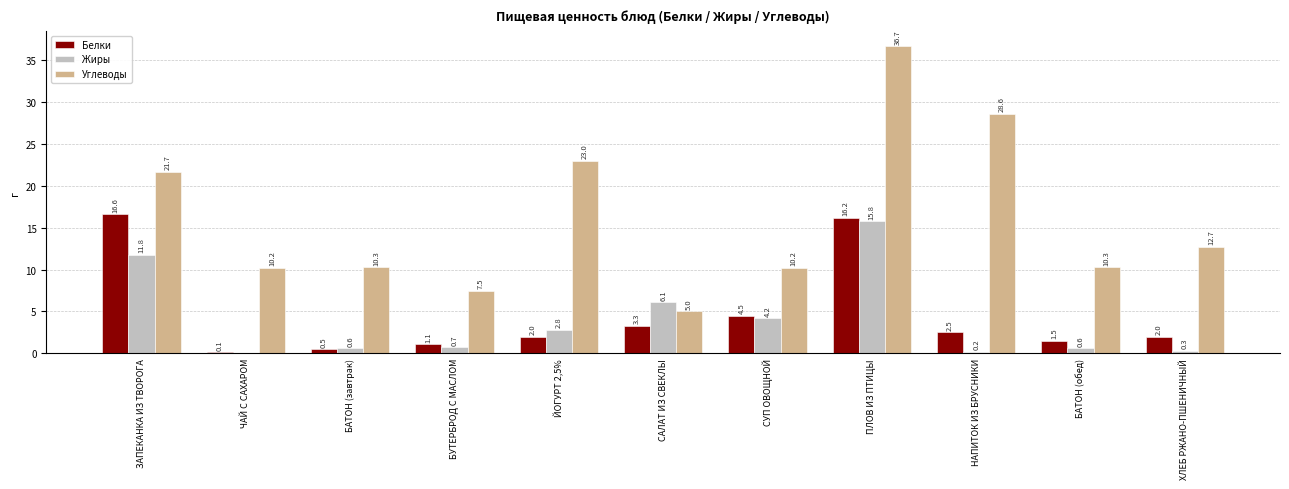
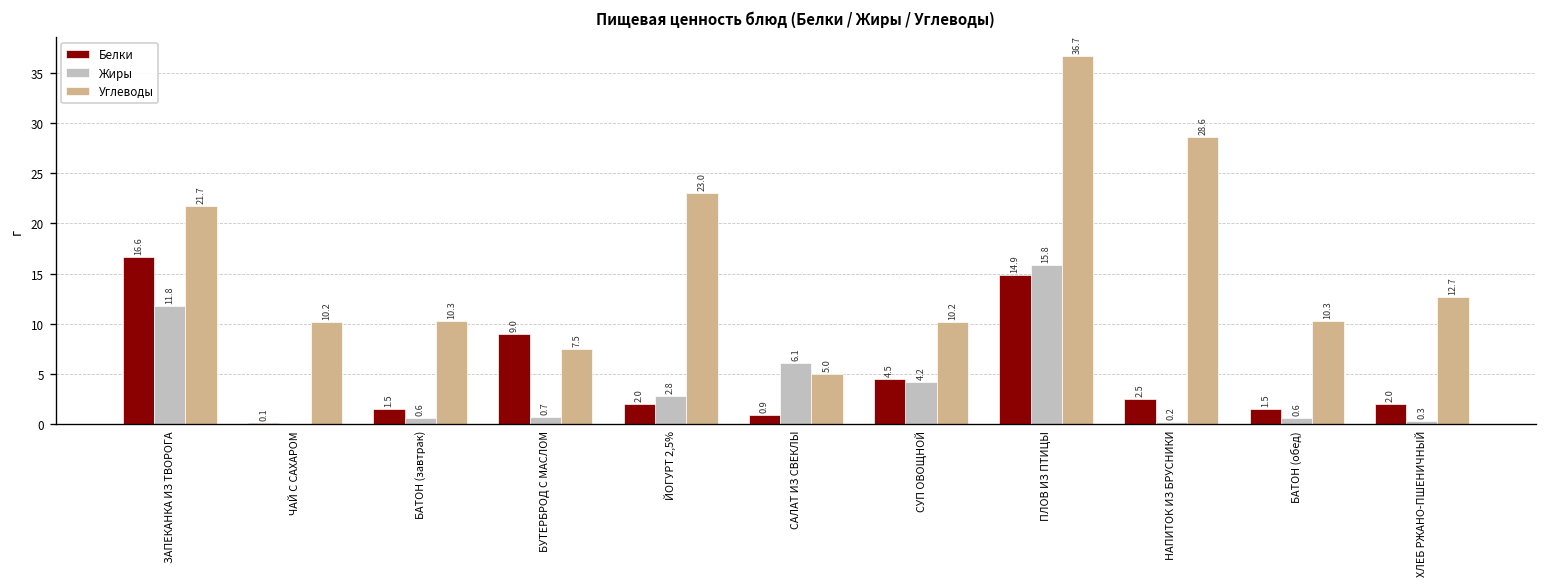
Белки, БАТОН (завтрак): 0.5 -> 1.5
Белки, БУТЕРБРОД С МАСЛОМ: 1.1 -> 9.0
Белки, САЛАТ ИЗ СВЕКЛЫ: 3.3 -> 0.9
Белки, ПЛОВ ИЗ ПТИЦЫ: 16.2 -> 14.9
